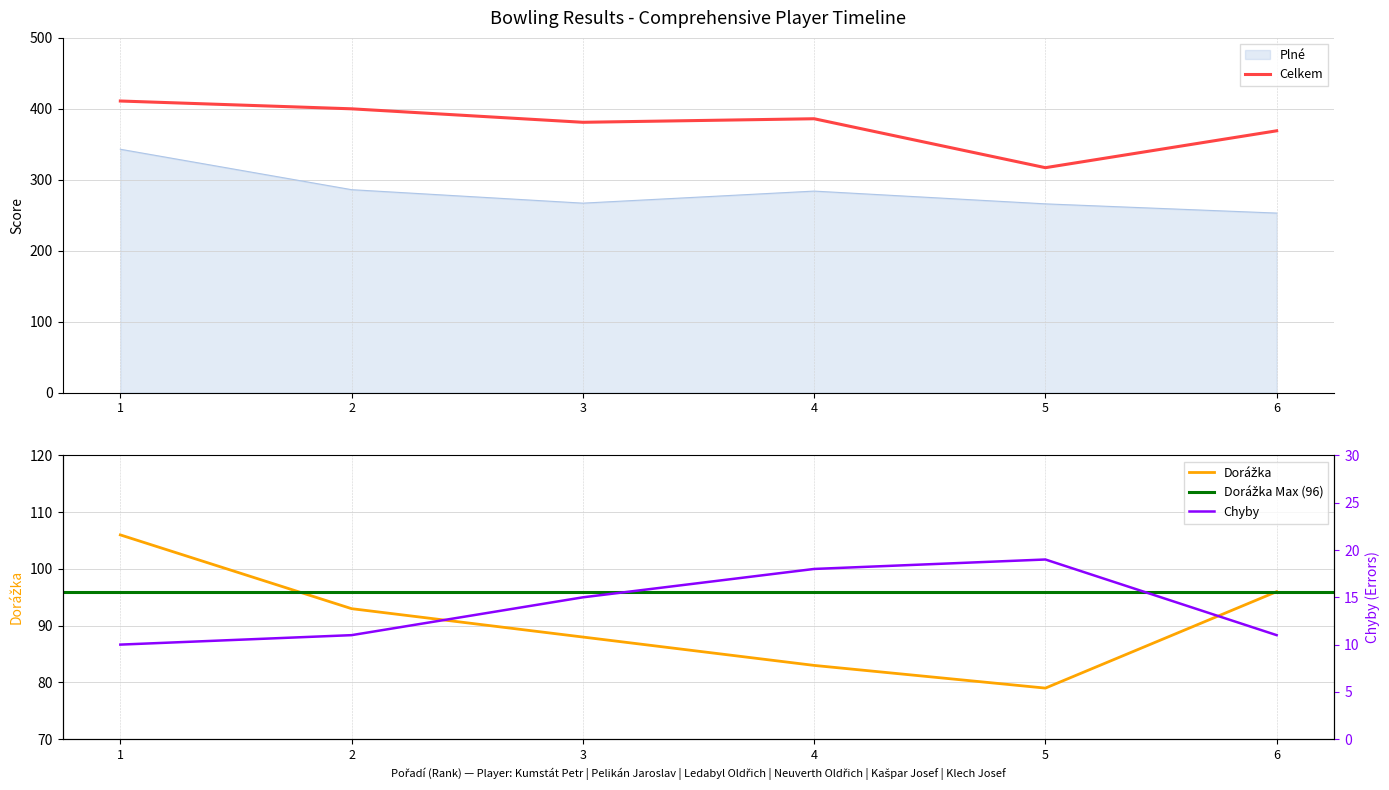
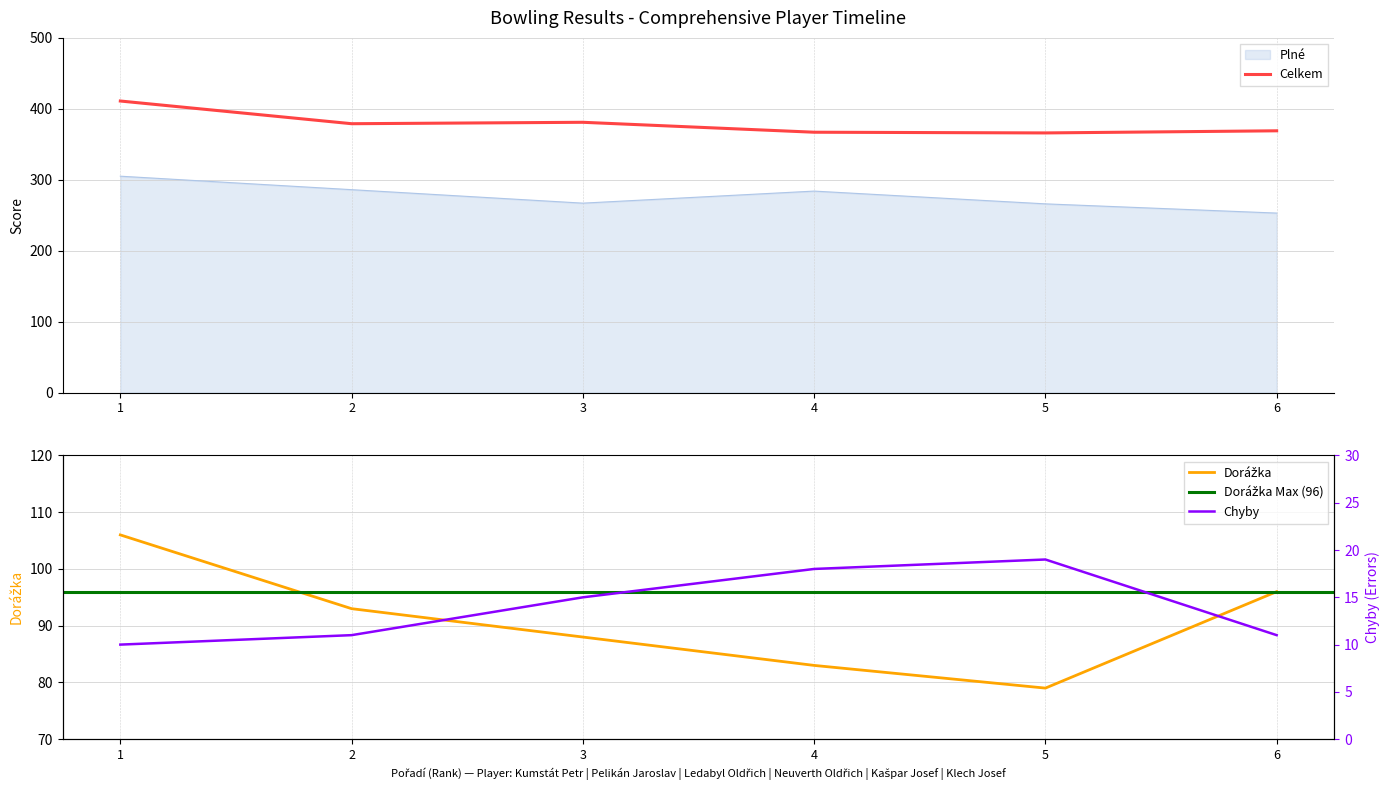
Bowling Results - Comprehensive Player Timeline, Plné, 1: 340 -> 310
Bowling Results - Comprehensive Player Timeline, Celkem, 2: 400 -> 380
Bowling Results - Comprehensive Player Timeline, Celkem, 4: 390 -> 370
Bowling Results - Comprehensive Player Timeline, Celkem, 5: 320 -> 370
